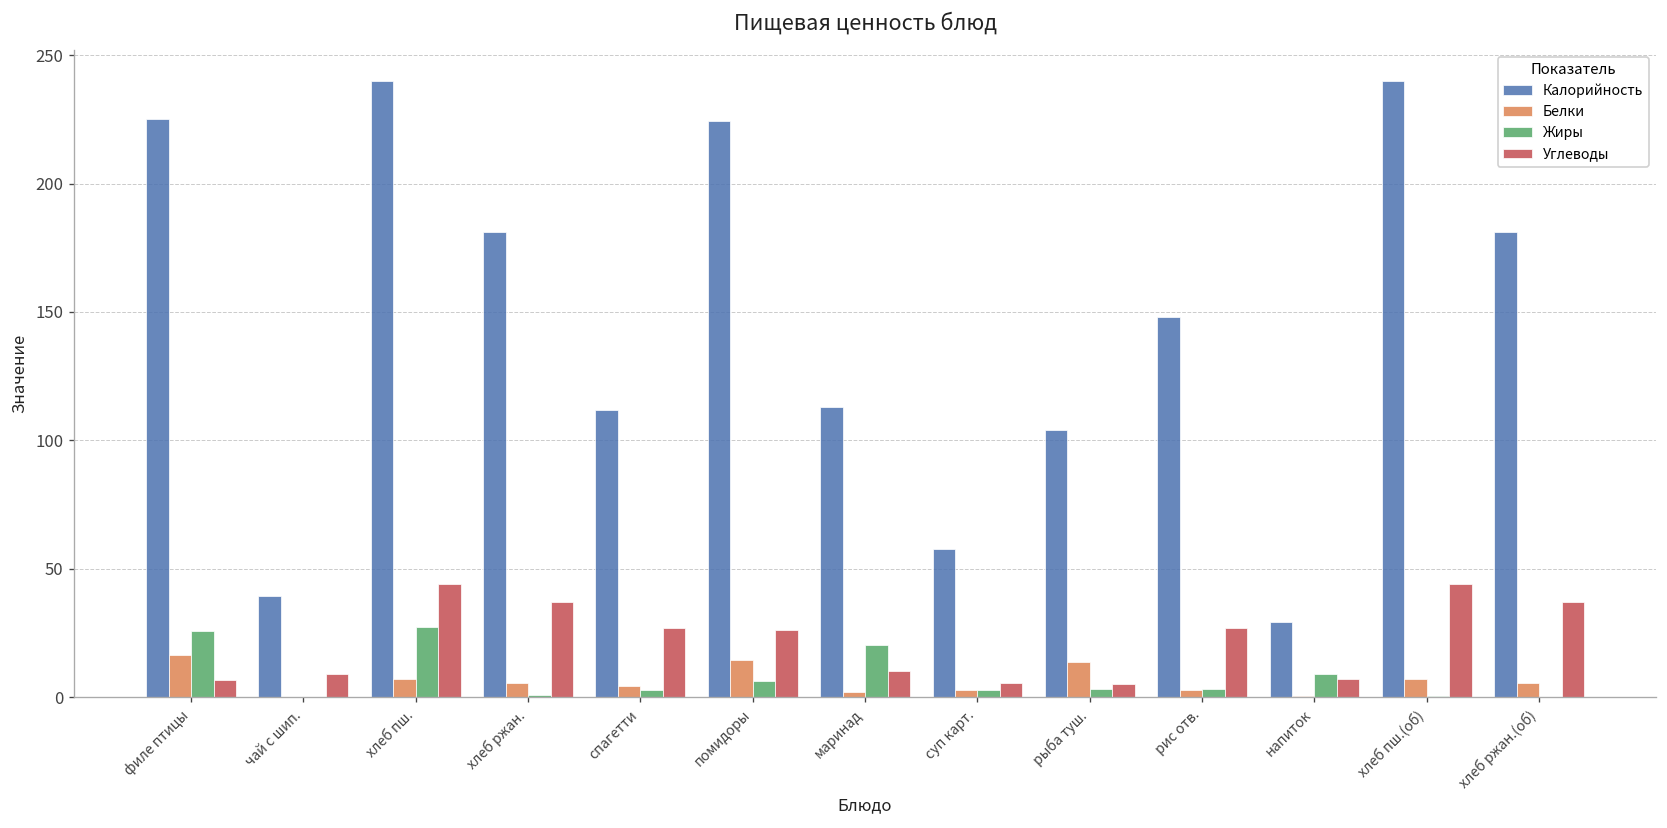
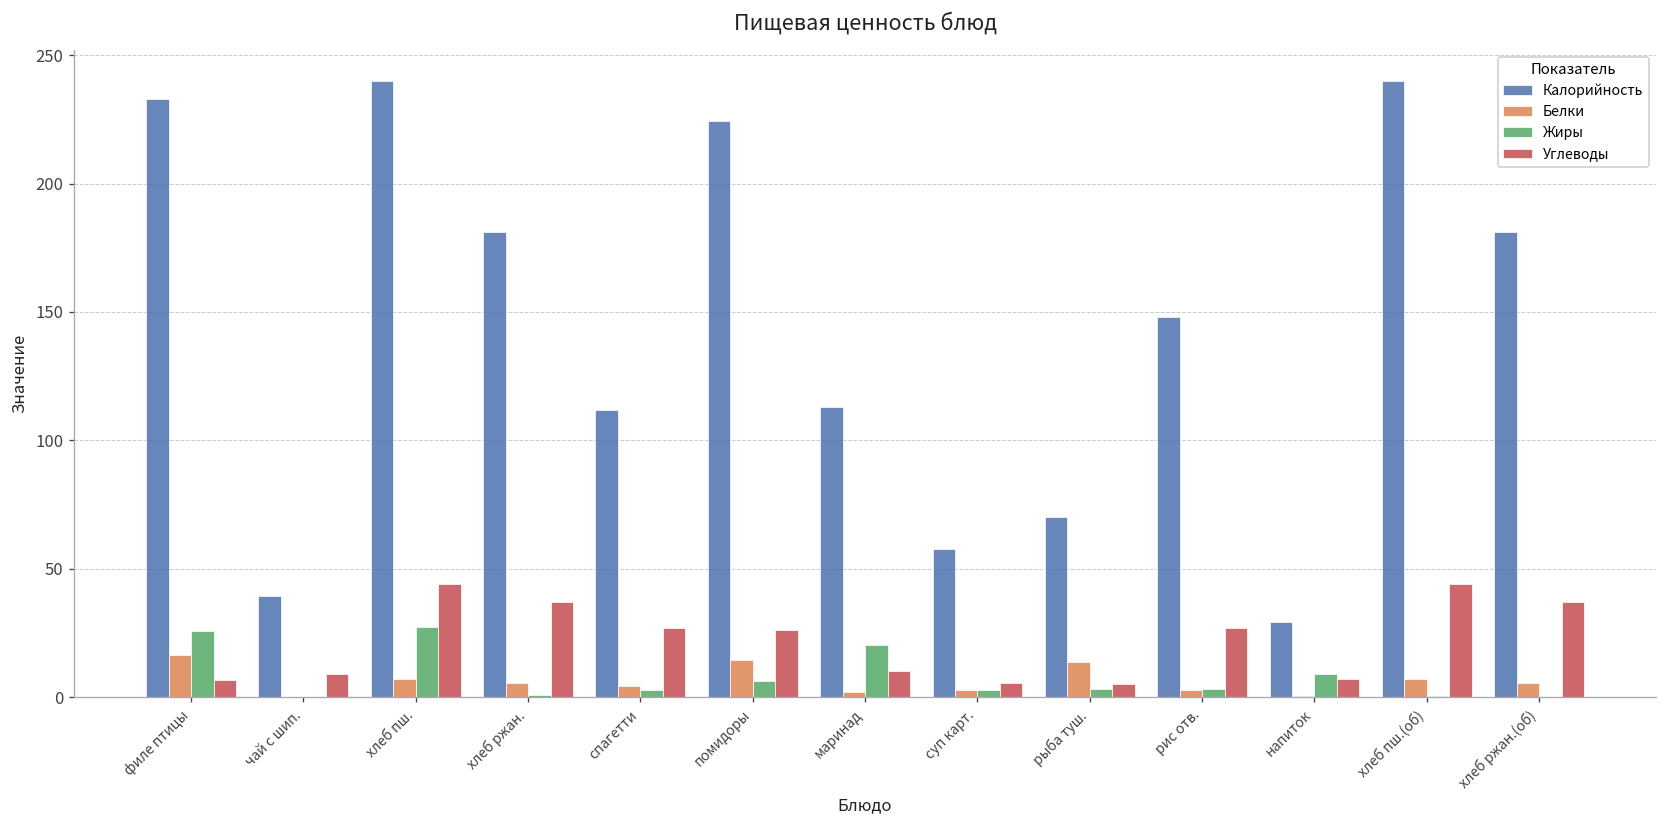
Калорийность, филе птицы: 225 -> 233
Калорийность, рыба туш.: 104 -> 70
